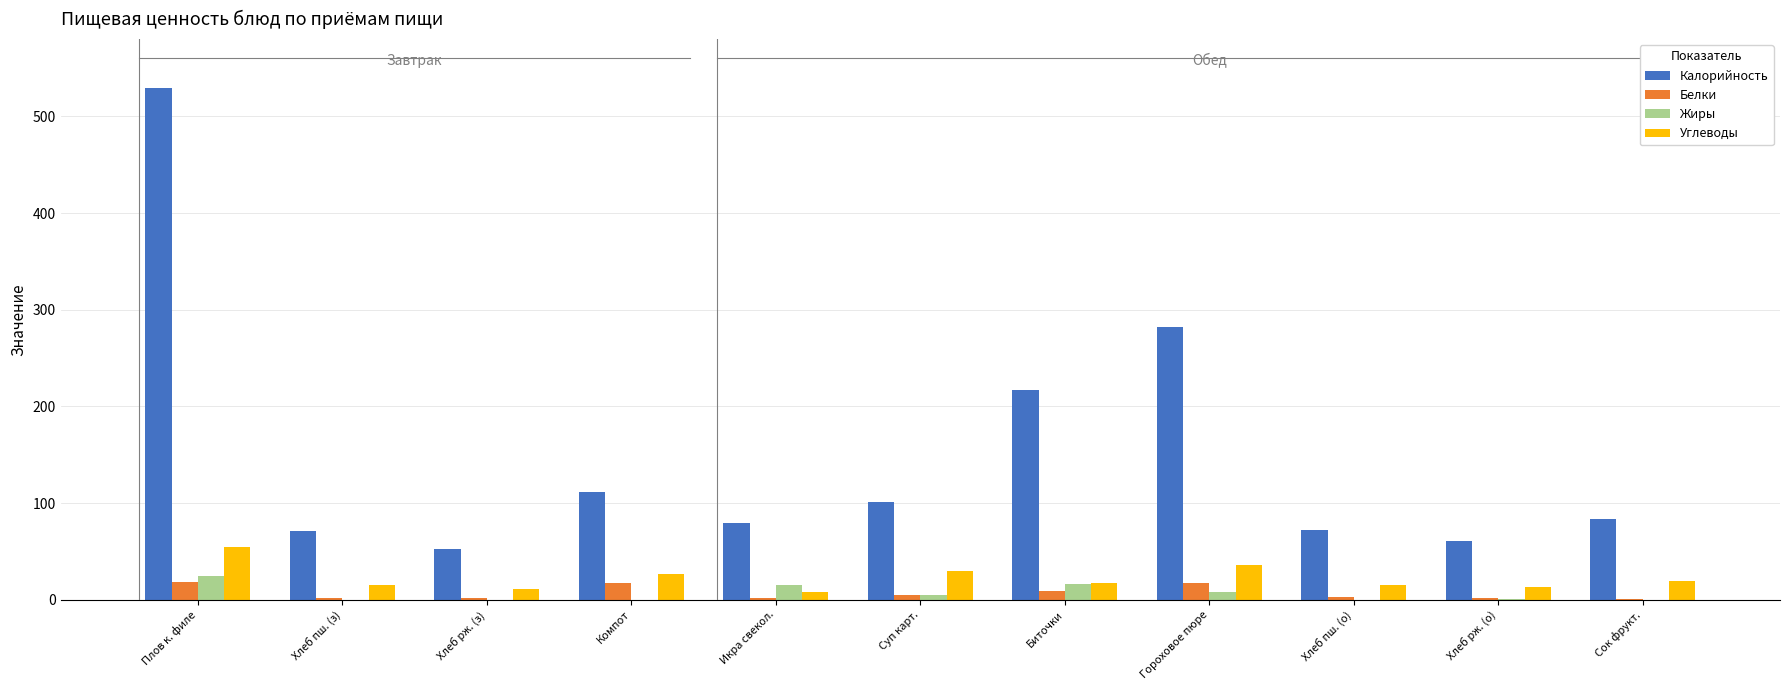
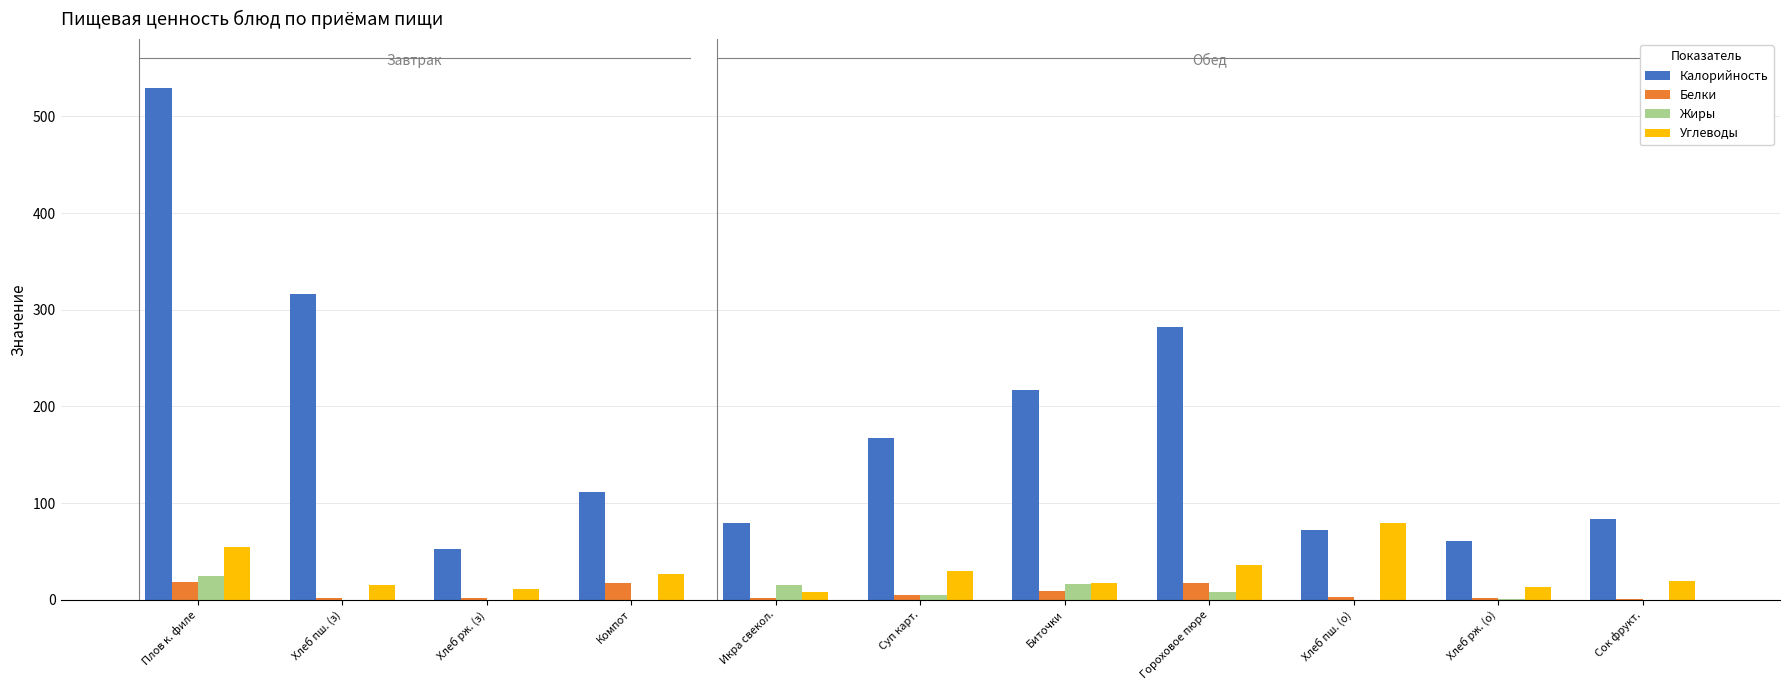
Калорийность, Хлеб пш. (з): 70 -> 320
Калорийность, Суп карт.: 100 -> 170
Углеводы, Хлеб пш. (о): 20 -> 80
